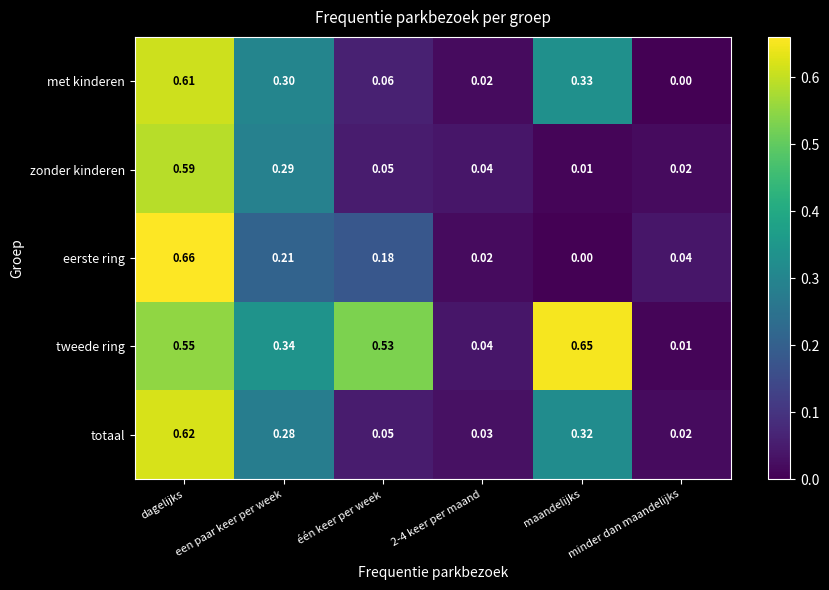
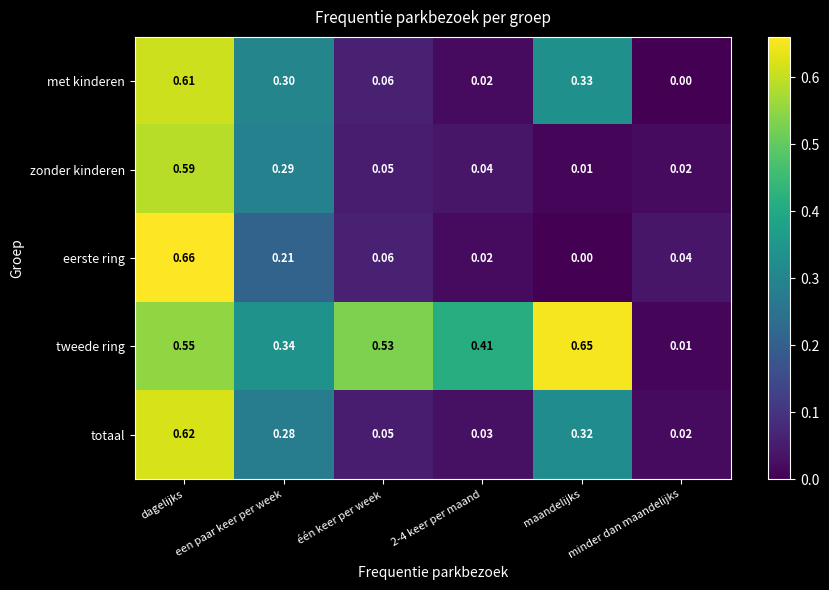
eerste ring, één keer per week: 0.18 -> 0.06
tweede ring, 2-4 keer per maand: 0.04 -> 0.41
